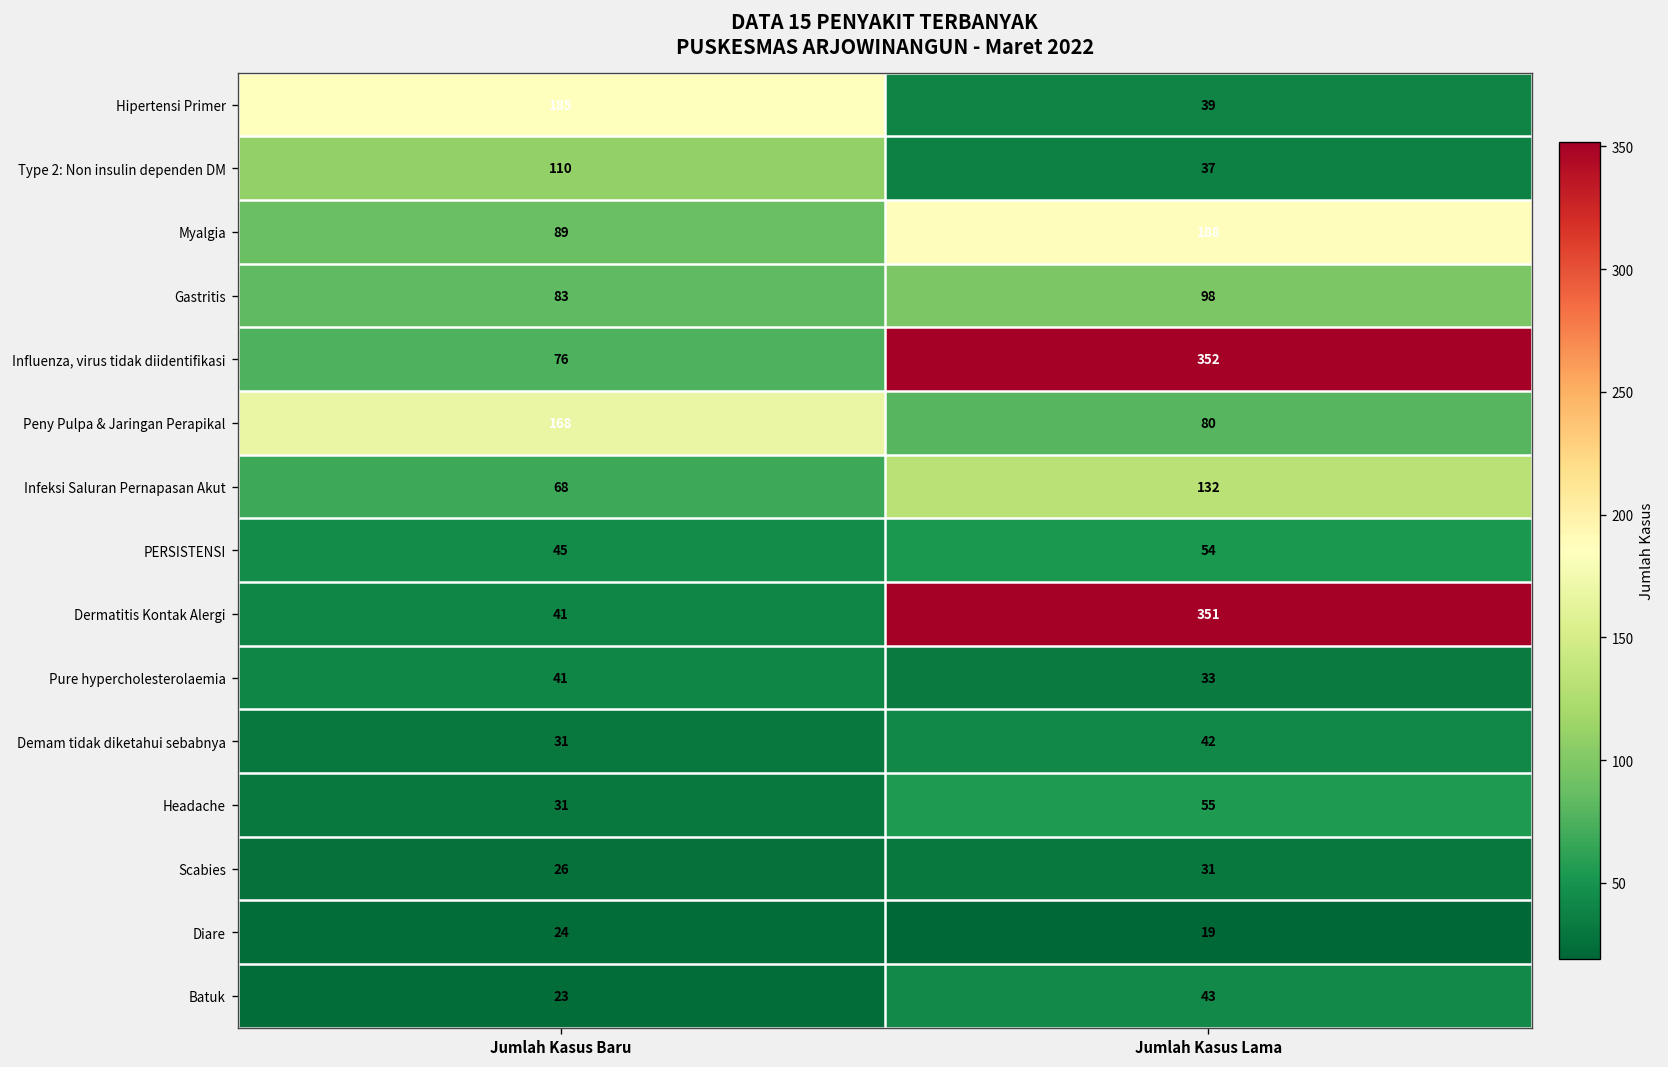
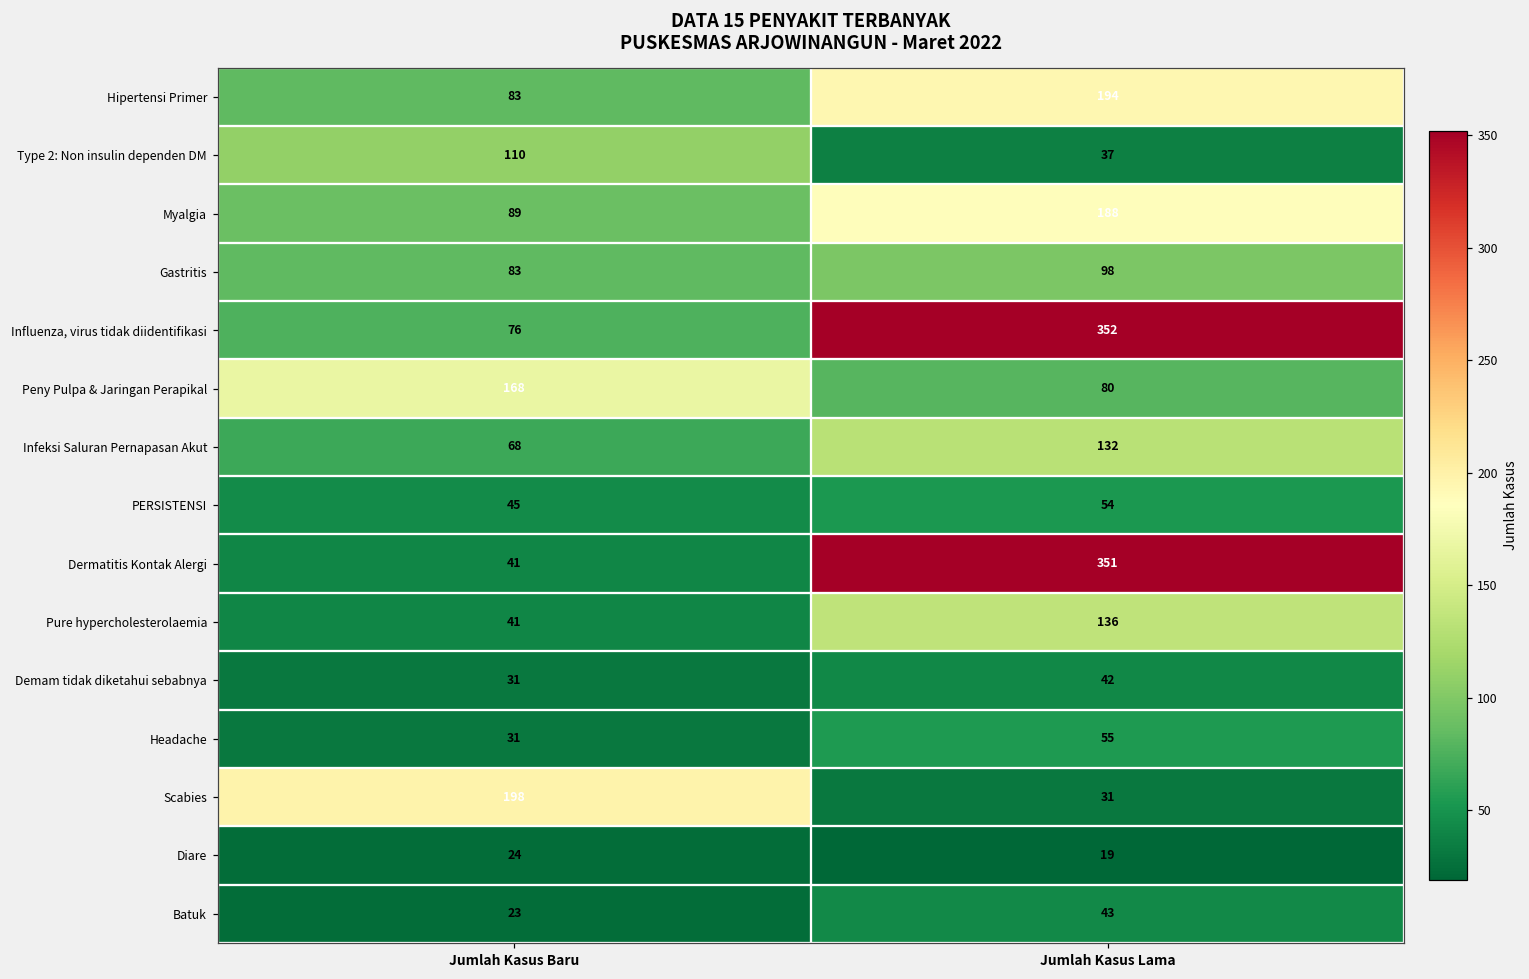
Hipertensi Primer, Jumlah Kasus Baru: 185 -> 83
Hipertensi Primer, Jumlah Kasus Lama: 39 -> 194
Pure hypercholesterolaemia, Jumlah Kasus Lama: 33 -> 136
Scabies, Jumlah Kasus Baru: 26 -> 198
